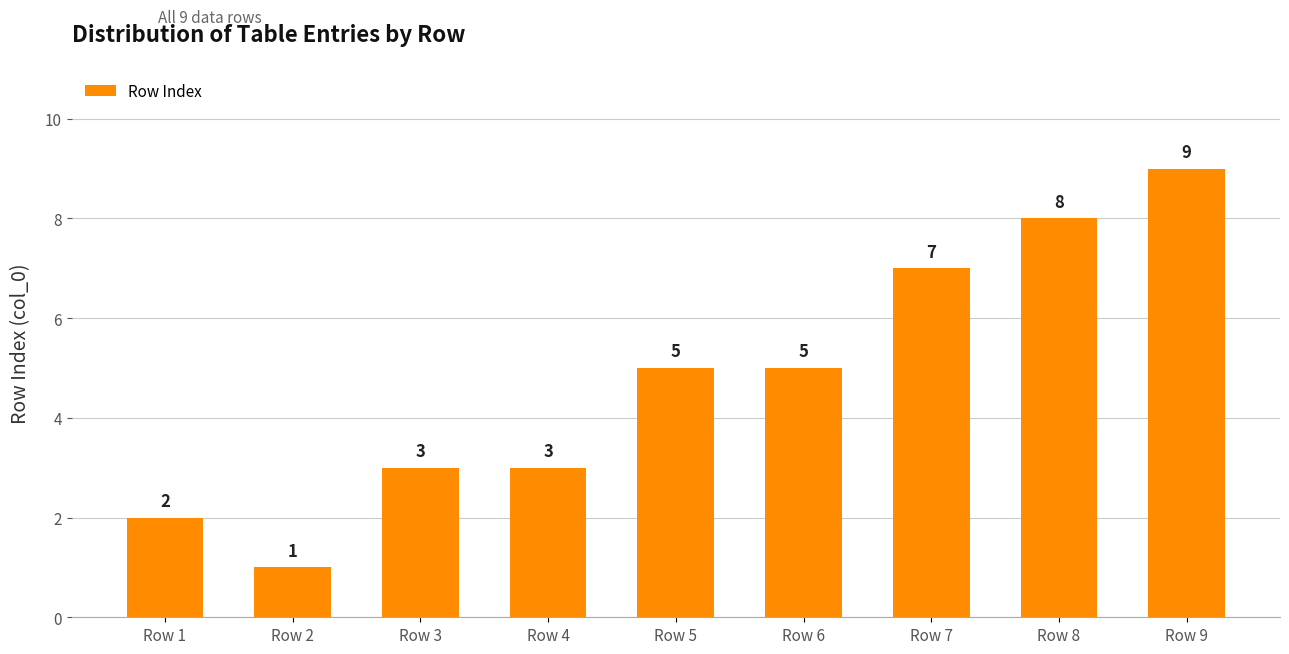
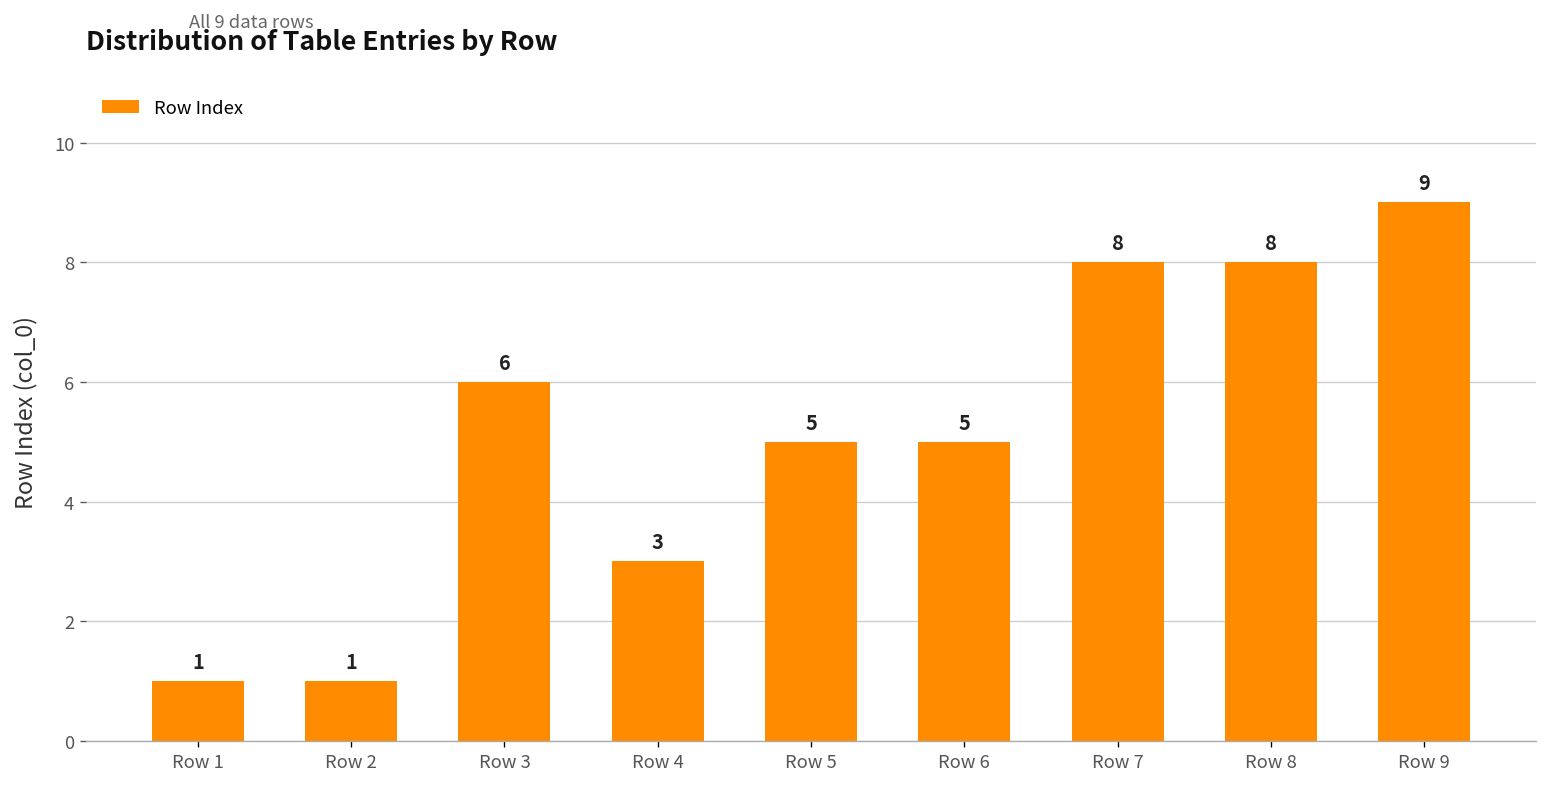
Row 1: 2 -> 1
Row 3: 3 -> 6
Row 7: 7 -> 8
